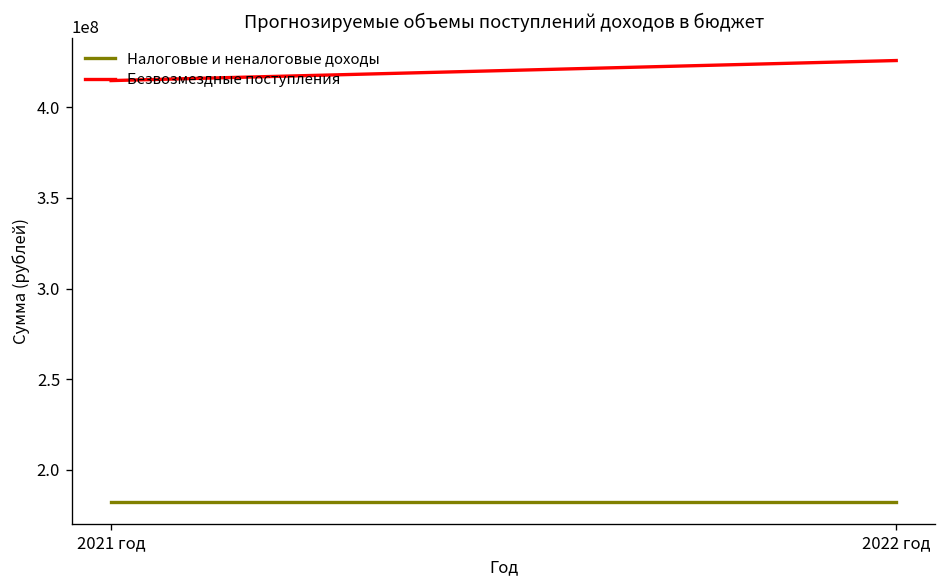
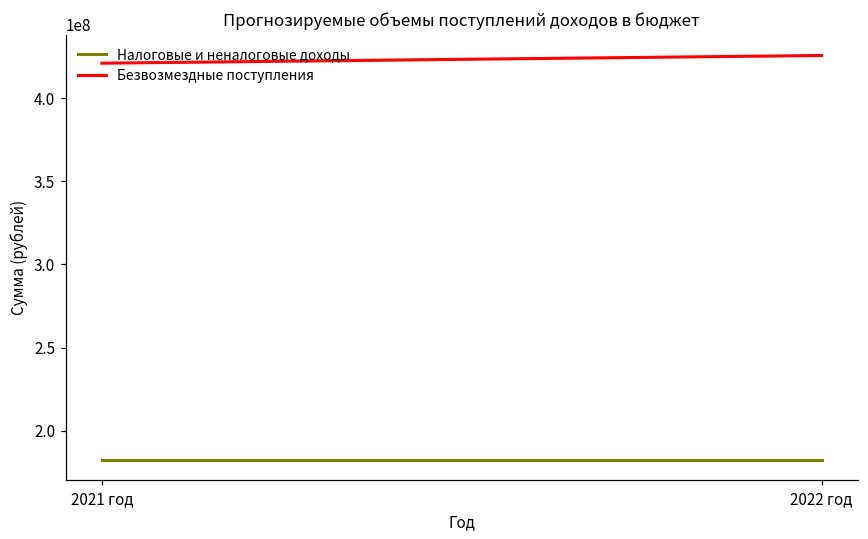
Безвозмездные поступления, 2021 год: 415000000 -> 421000000
